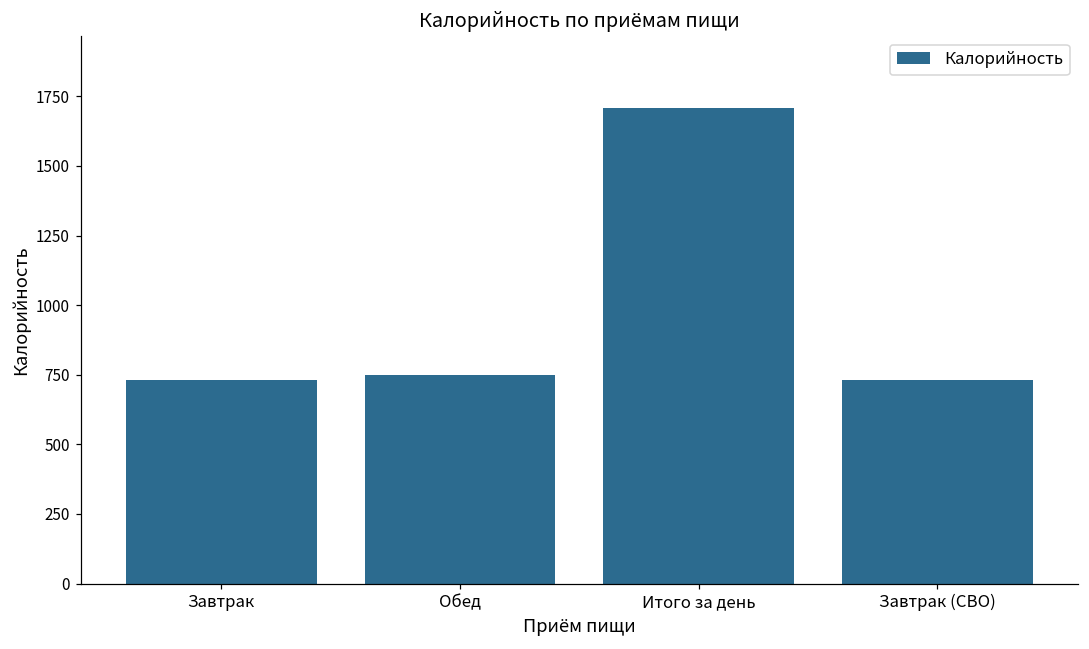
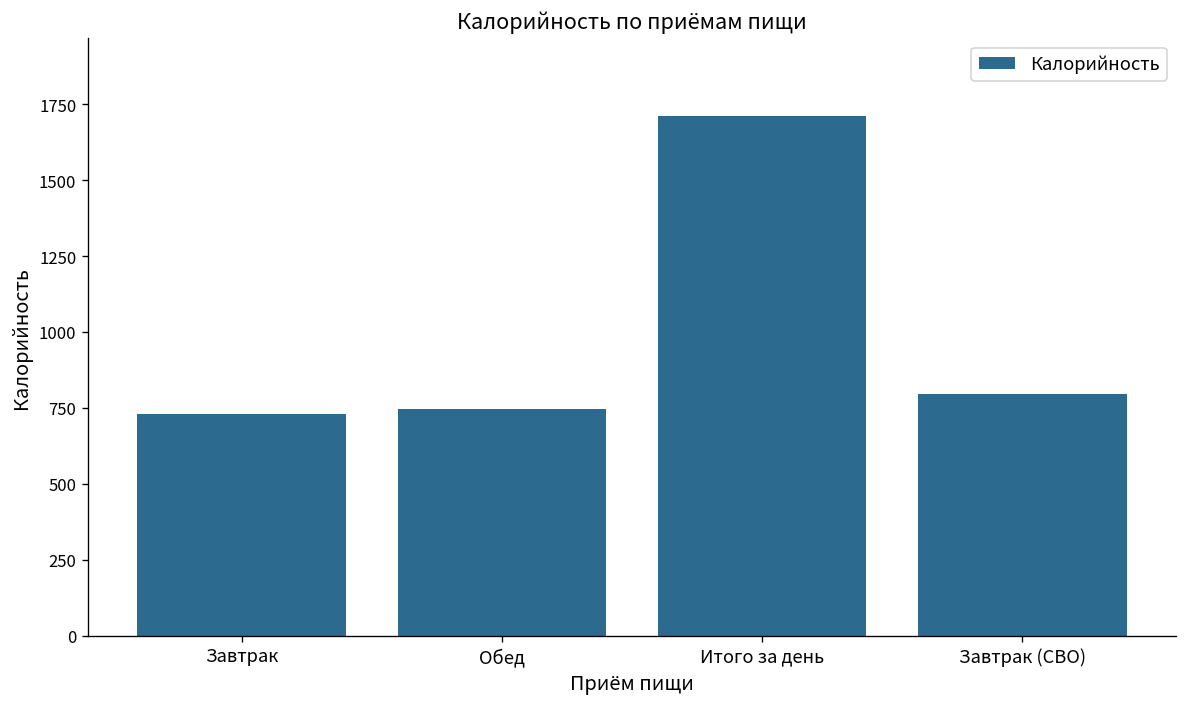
Завтрак (СВО): 730 -> 800
